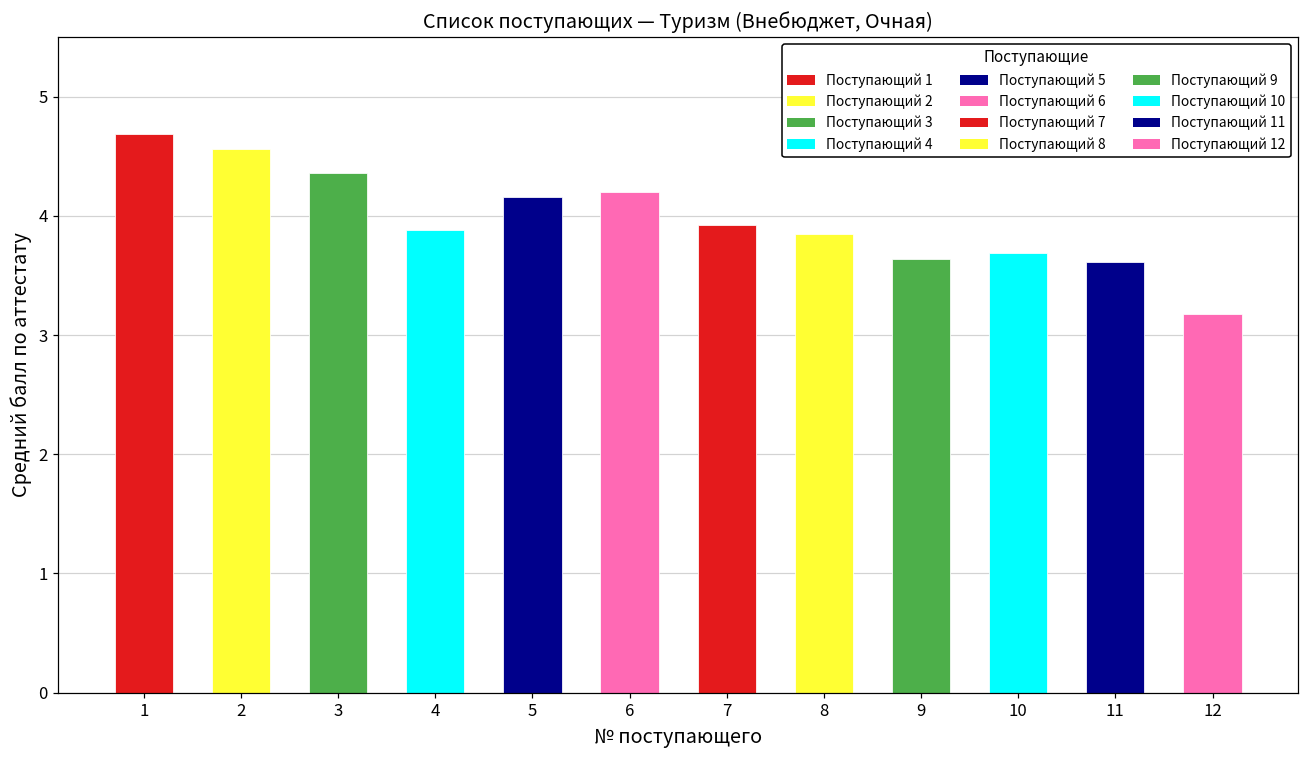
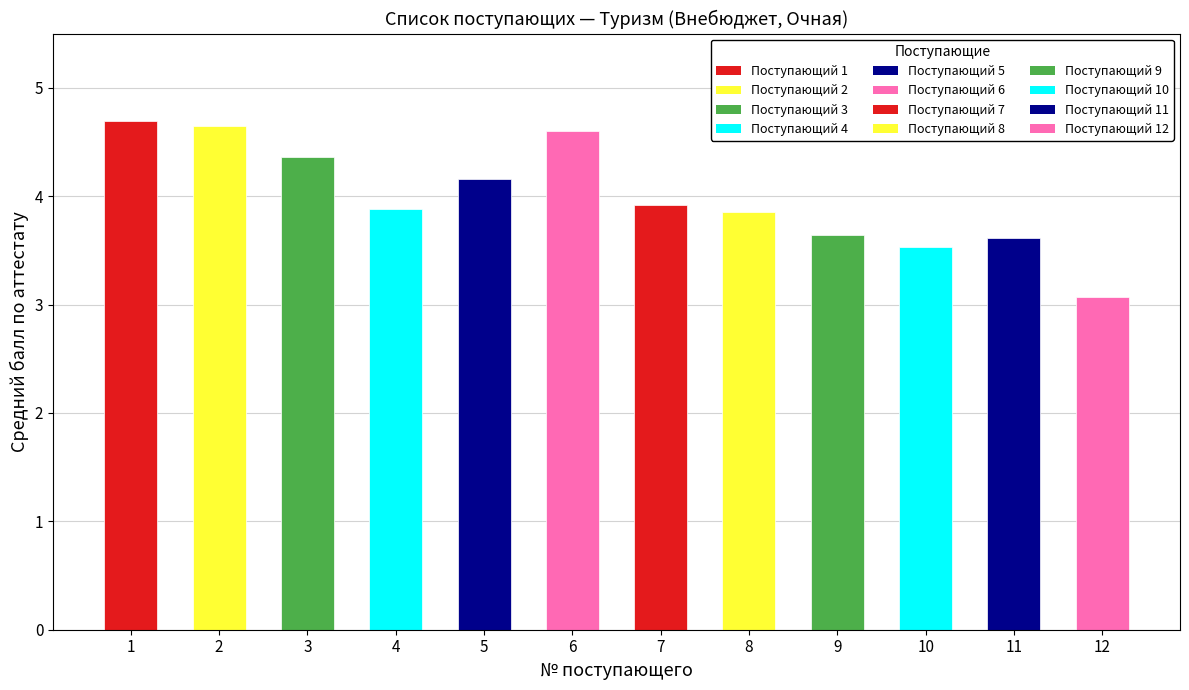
2: 4.56 -> 4.65
6: 4.2 -> 4.6
10: 3.69 -> 3.53
12: 3.18 -> 3.07
